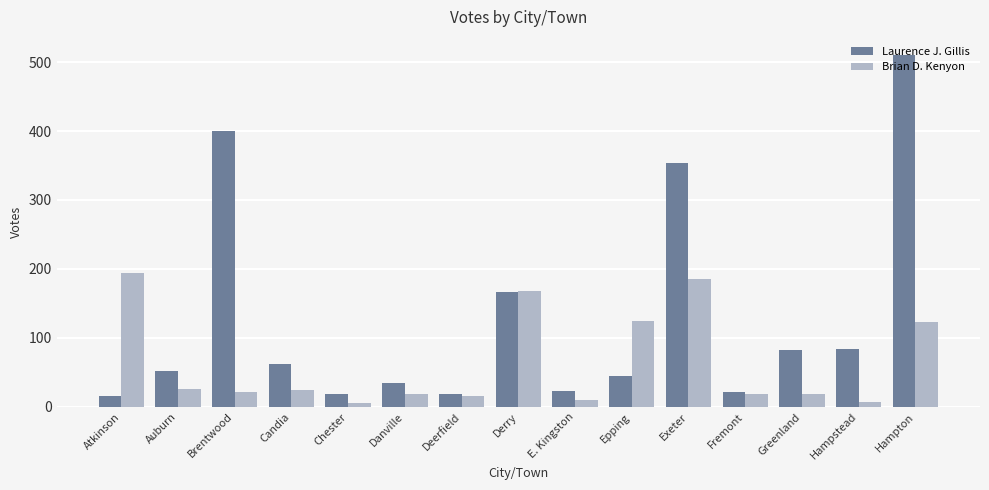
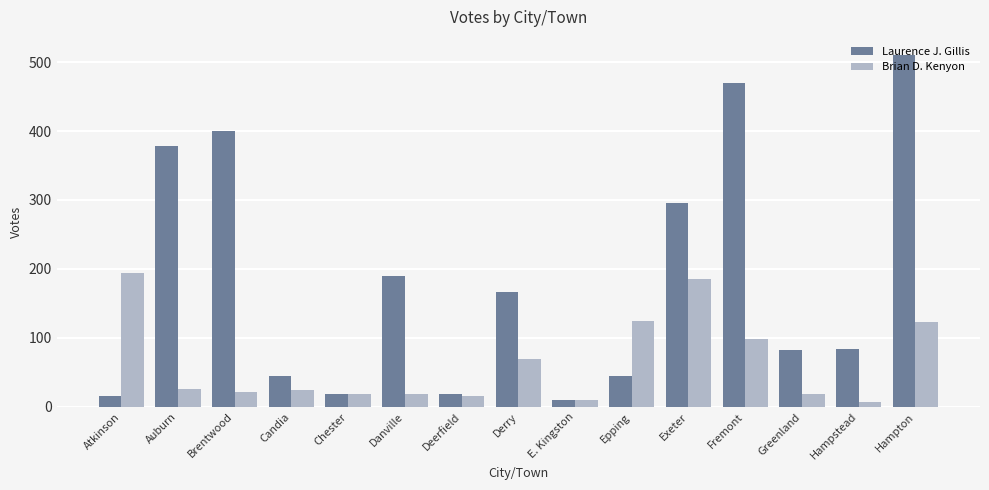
Laurence J. Gillis, Auburn: 50 -> 380
Laurence J. Gillis, Candia: 60 -> 50
Brian D. Kenyon, Chester: 10 -> 20
Laurence J. Gillis, Danville: 40 -> 190
Brian D. Kenyon, Derry: 170 -> 70
Laurence J. Gillis, E. Kingston: 20 -> 10
Laurence J. Gillis, Exeter: 350 -> 300
Laurence J. Gillis, Fremont: 20 -> 470
Brian D. Kenyon, Fremont: 20 -> 100
